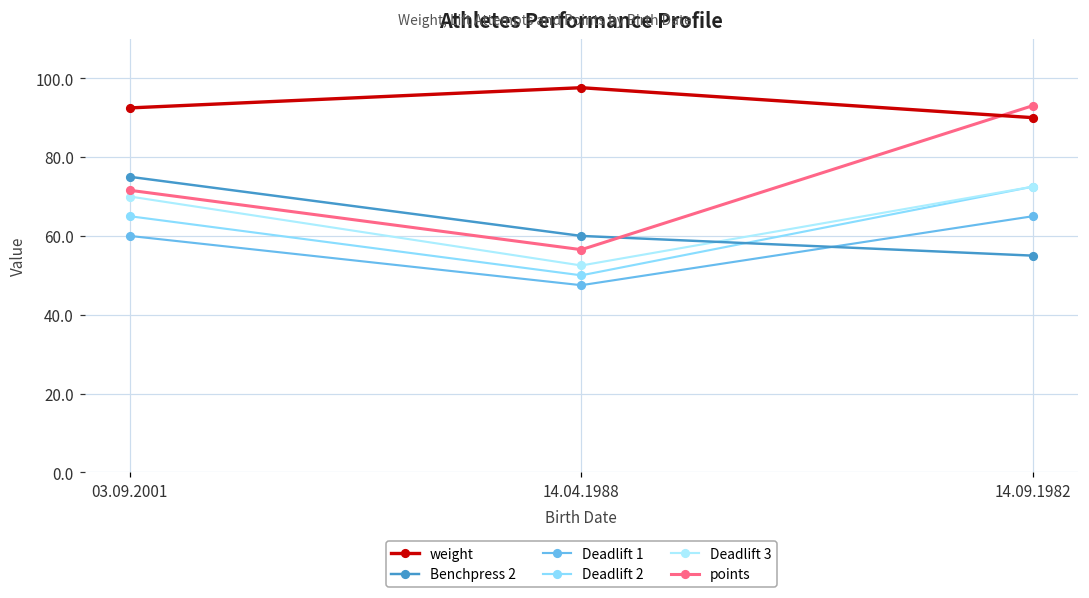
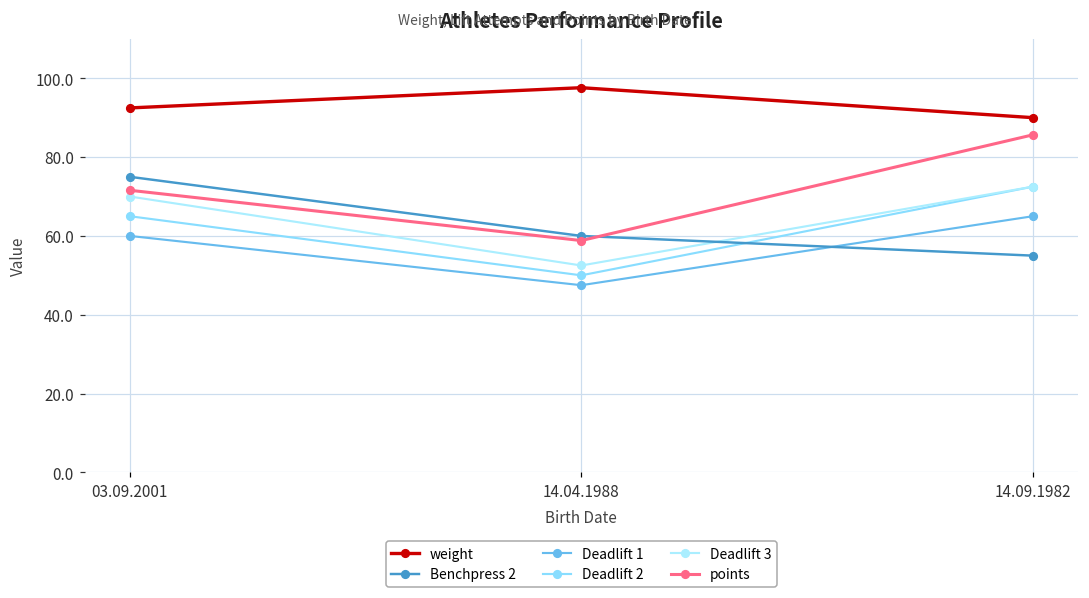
points, 14.04.1988: 57 -> 59
points, 14.09.1982: 93 -> 86
